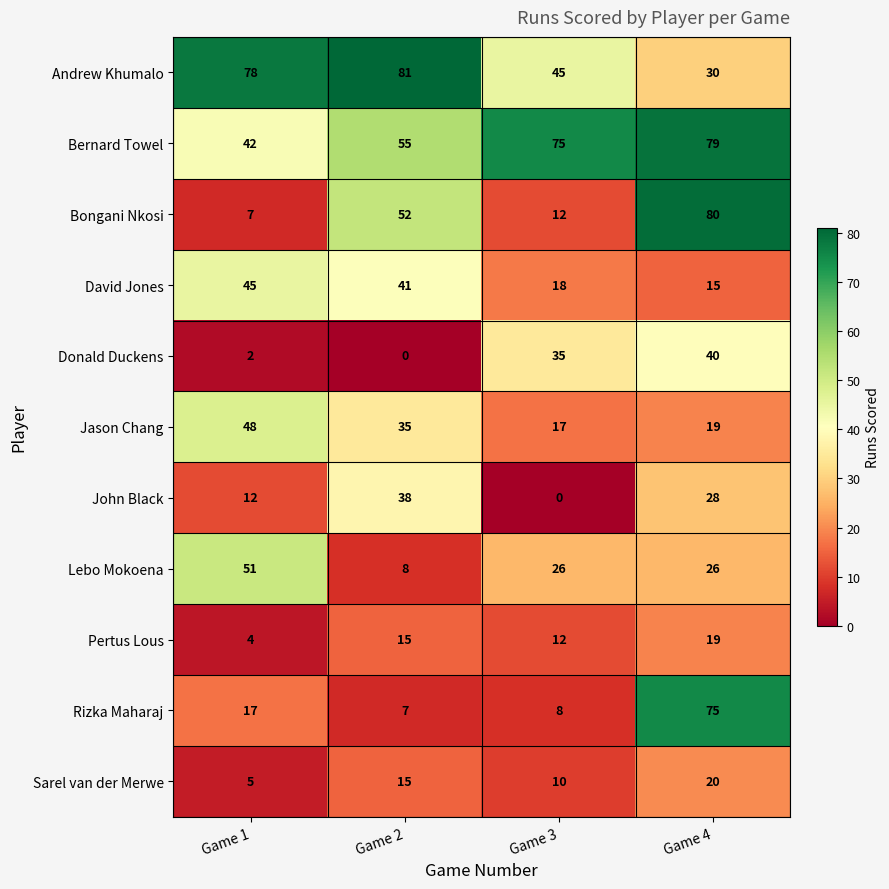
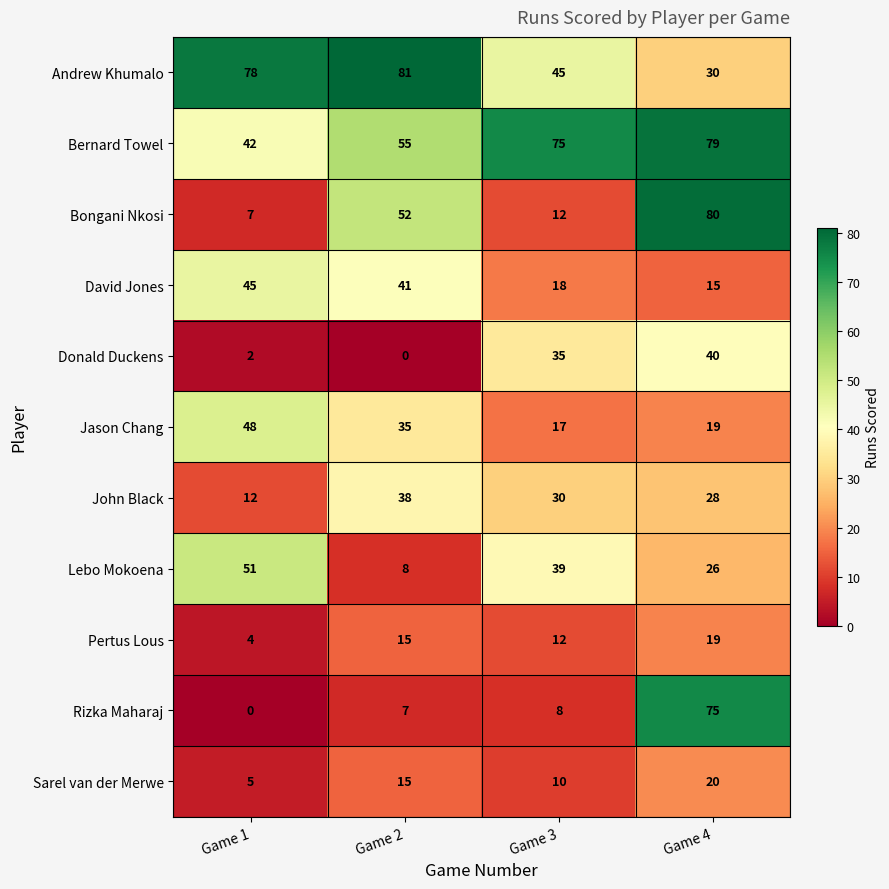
John Black, Game 3: 0 -> 30
Lebo Mokoena, Game 3: 26 -> 39
Rizka Maharaj, Game 1: 17 -> 0
